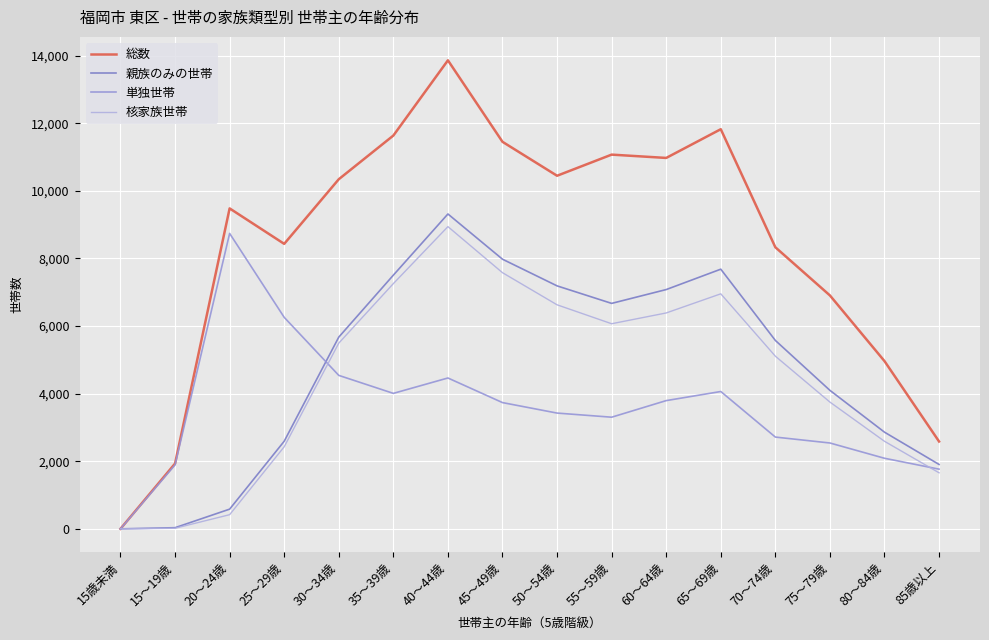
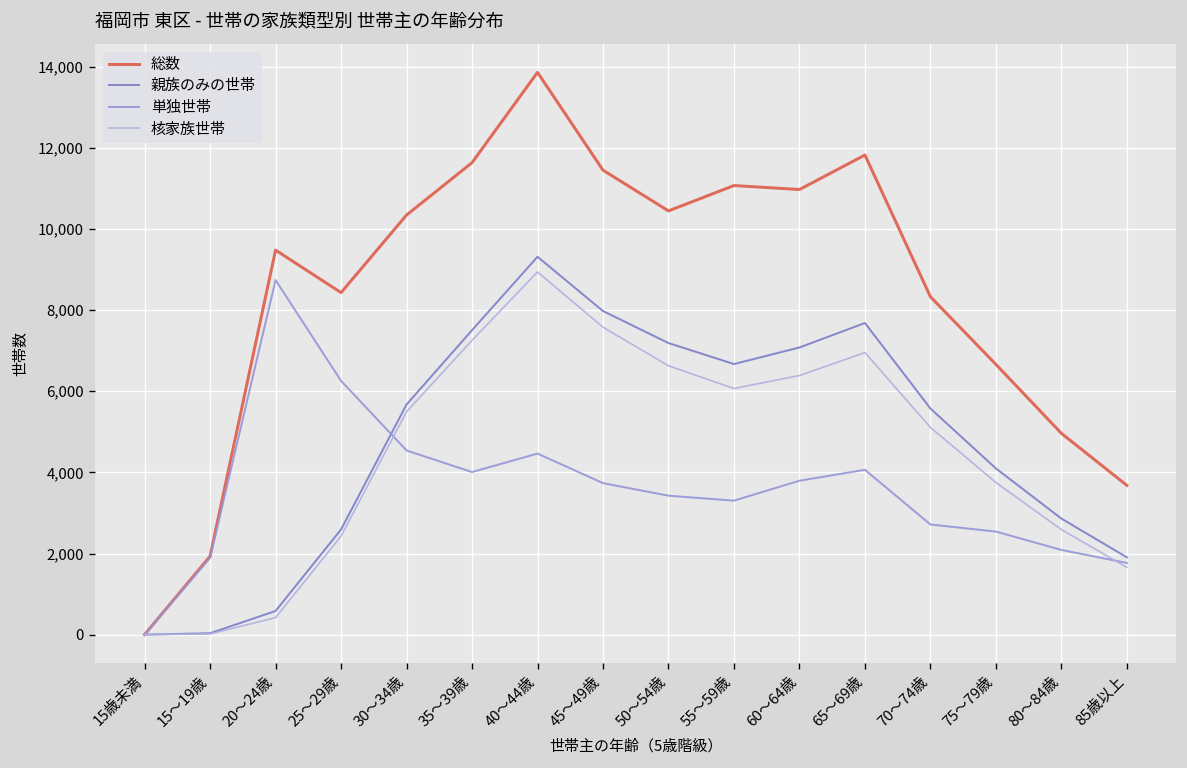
総数, 75～79歳: 6,900 -> 6,700
総数, 85歳以上: 2,600 -> 3,700
